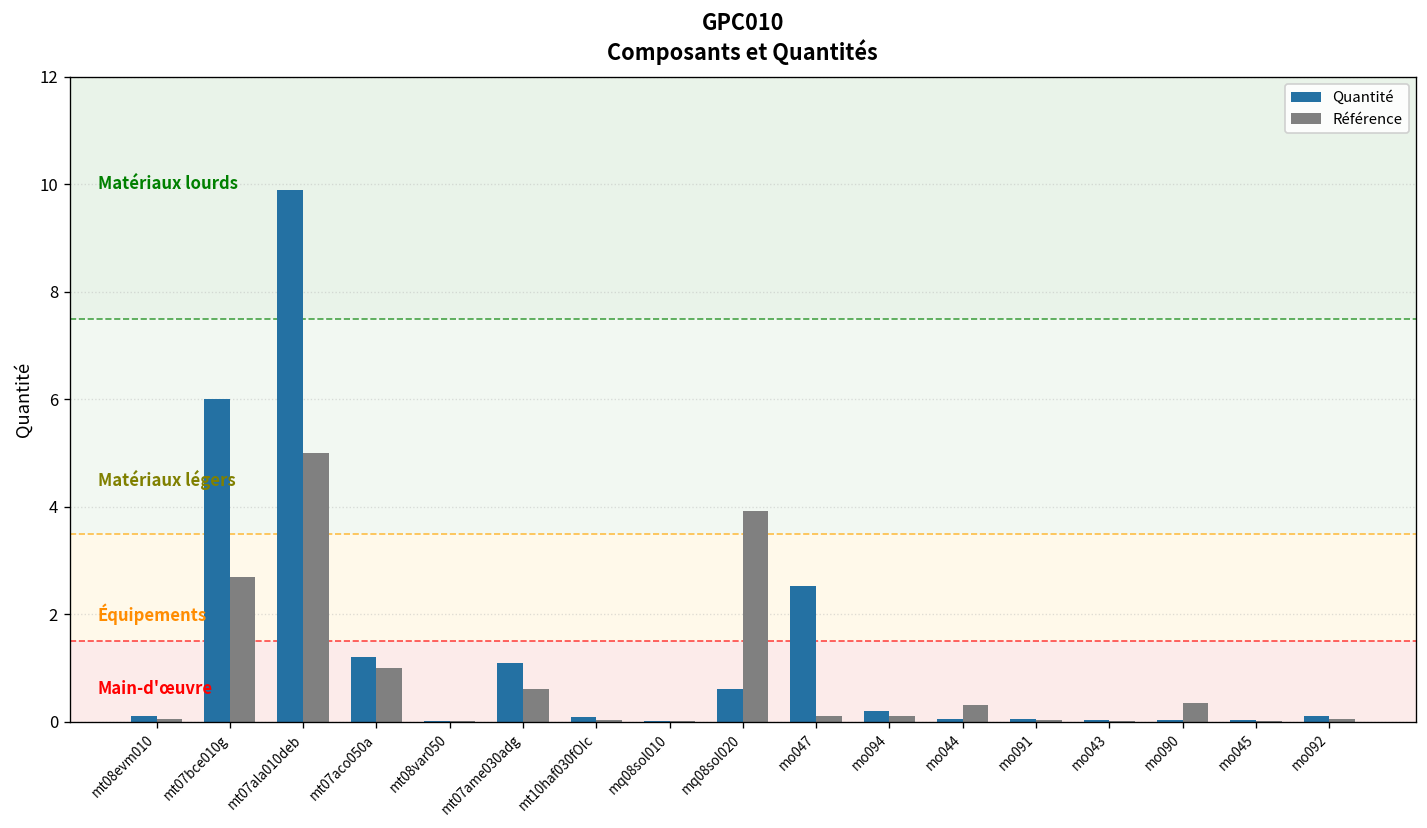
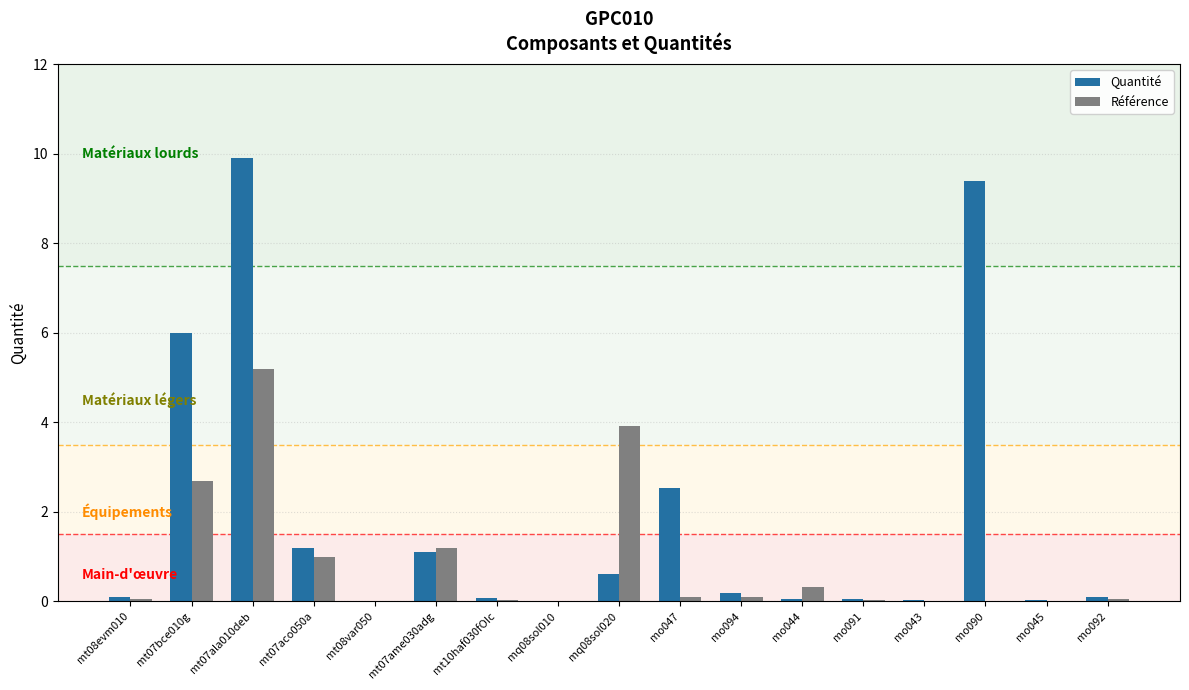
Référence, mt07ala010deb: 5.0 -> 5.2
Référence, mt07ame030adg: 0.6 -> 1.2
Quantité, mo090: 0.0 -> 9.4
Référence, mo090: 0.3 -> 0.0
